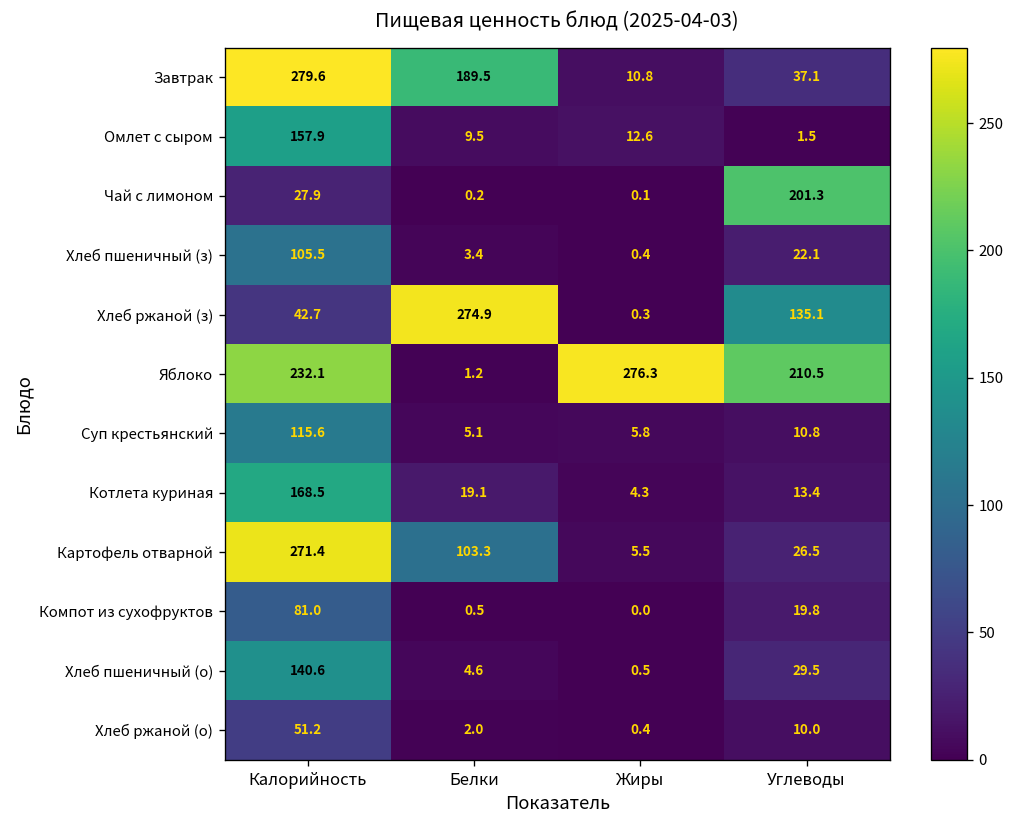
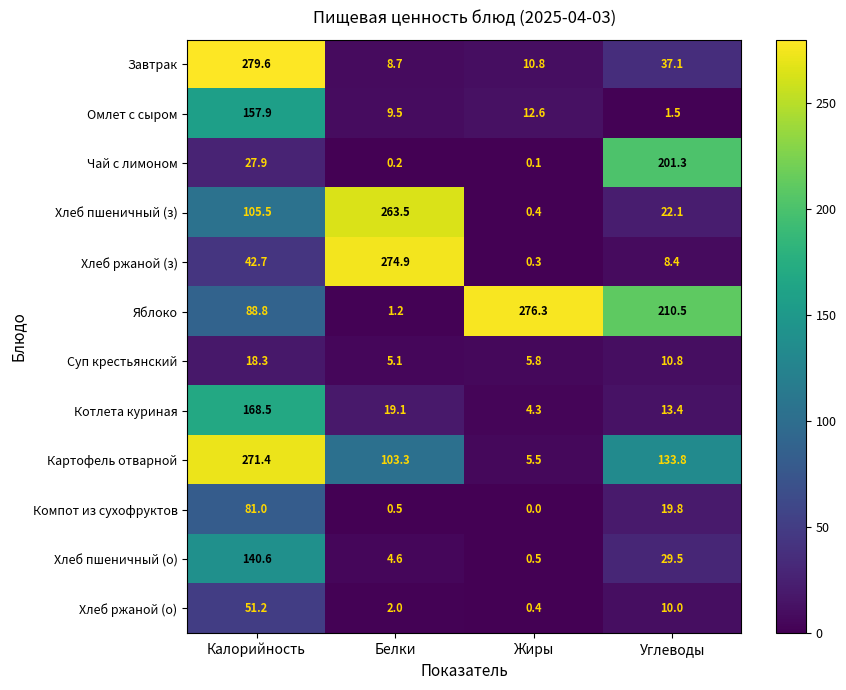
Завтрак, Белки: 189.5 -> 8.7
Хлеб пшеничный (з), Белки: 3.4 -> 263.5
Хлеб ржаной (з), Углеводы: 135.1 -> 8.4
Яблоко, Калорийность: 232.1 -> 88.8
Суп крестьянский, Калорийность: 115.6 -> 18.3
Картофель отварной, Углеводы: 26.5 -> 133.8
